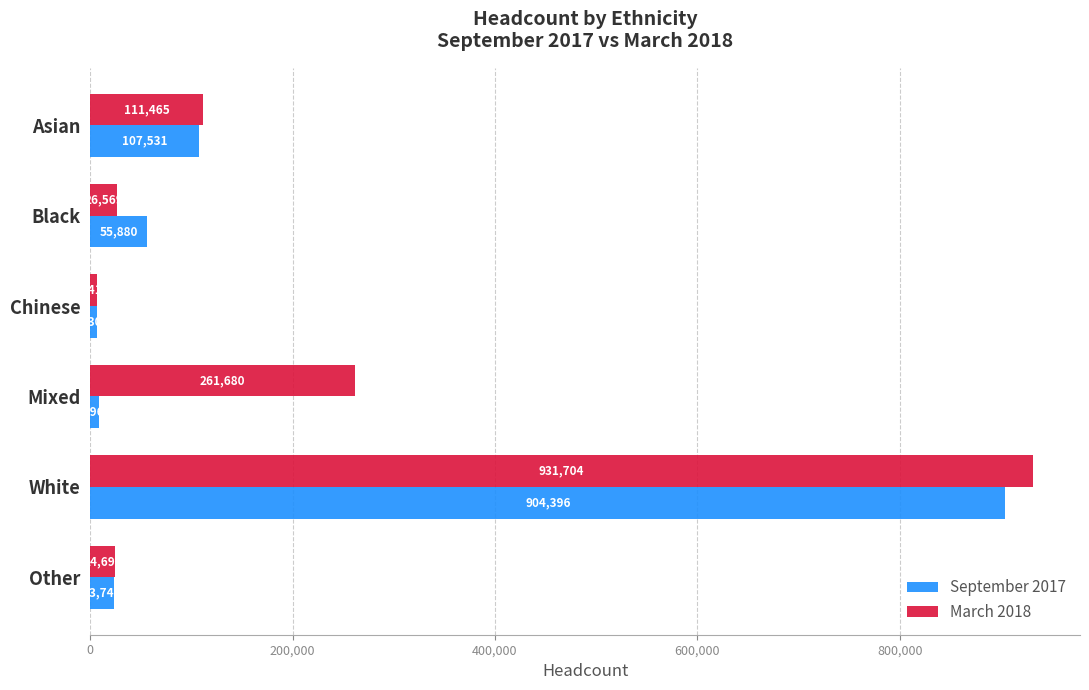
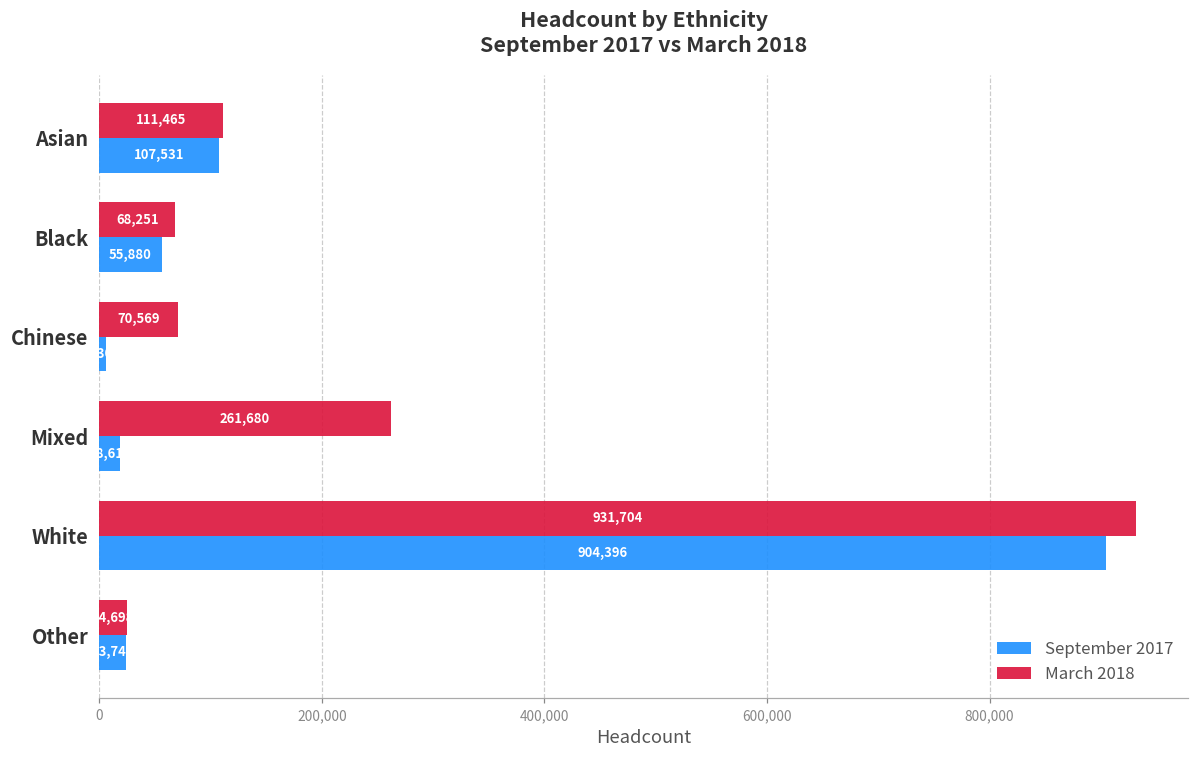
March 2018, Black: 26,569 -> 68,251
March 2018, Chinese: 6,000 -> 71,000
September 2017, Mixed: 9,000 -> 19,000
